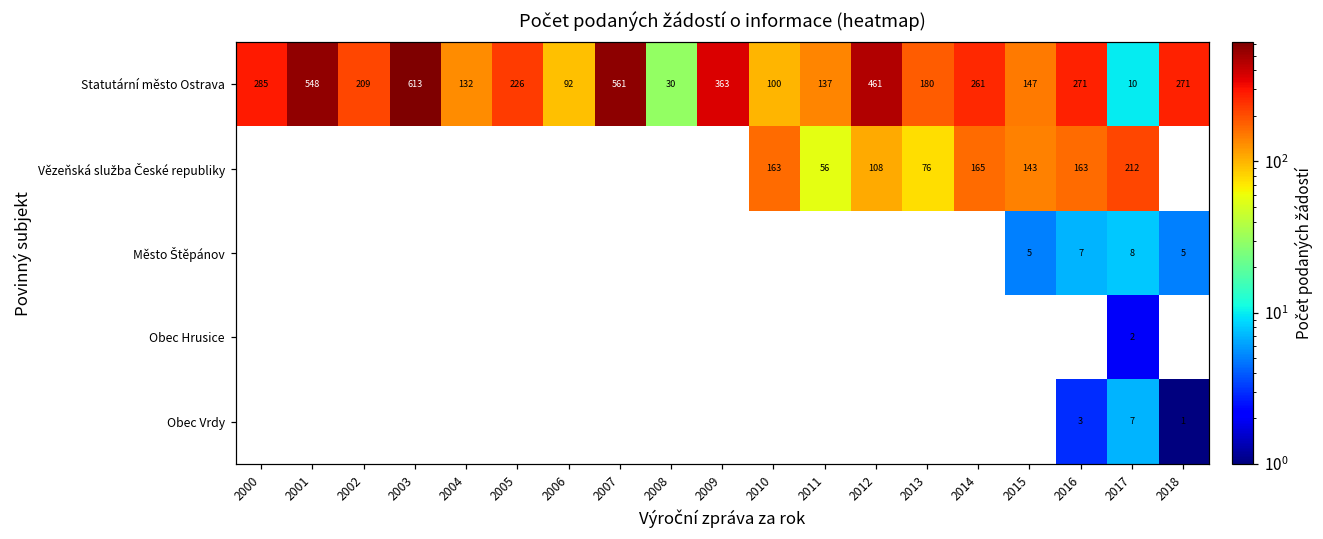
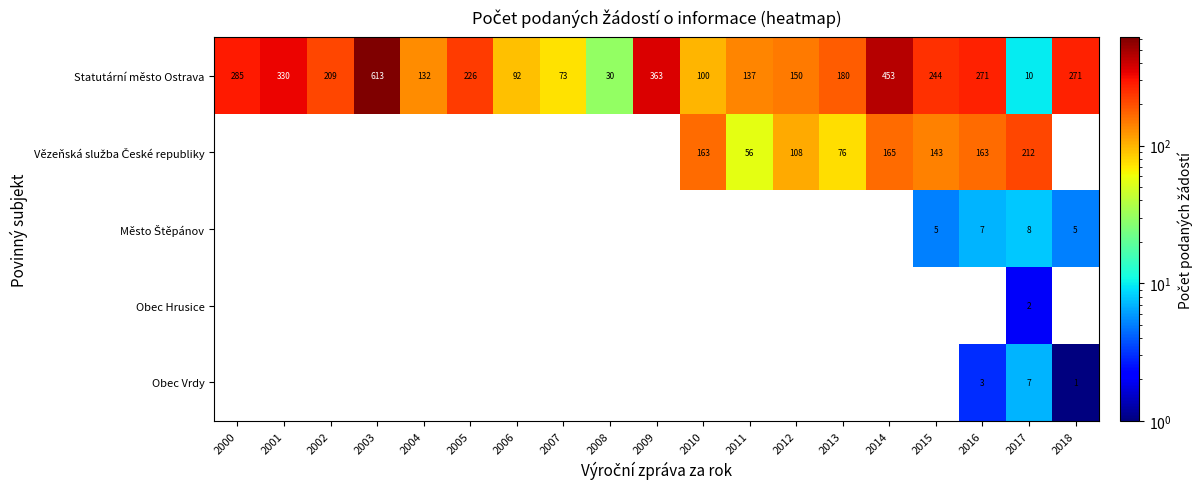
Statutární město Ostrava, 2001: 548 -> 330
Statutární město Ostrava, 2007: 561 -> 73
Statutární město Ostrava, 2012: 461 -> 150
Statutární město Ostrava, 2014: 261 -> 453
Statutární město Ostrava, 2015: 147 -> 244
